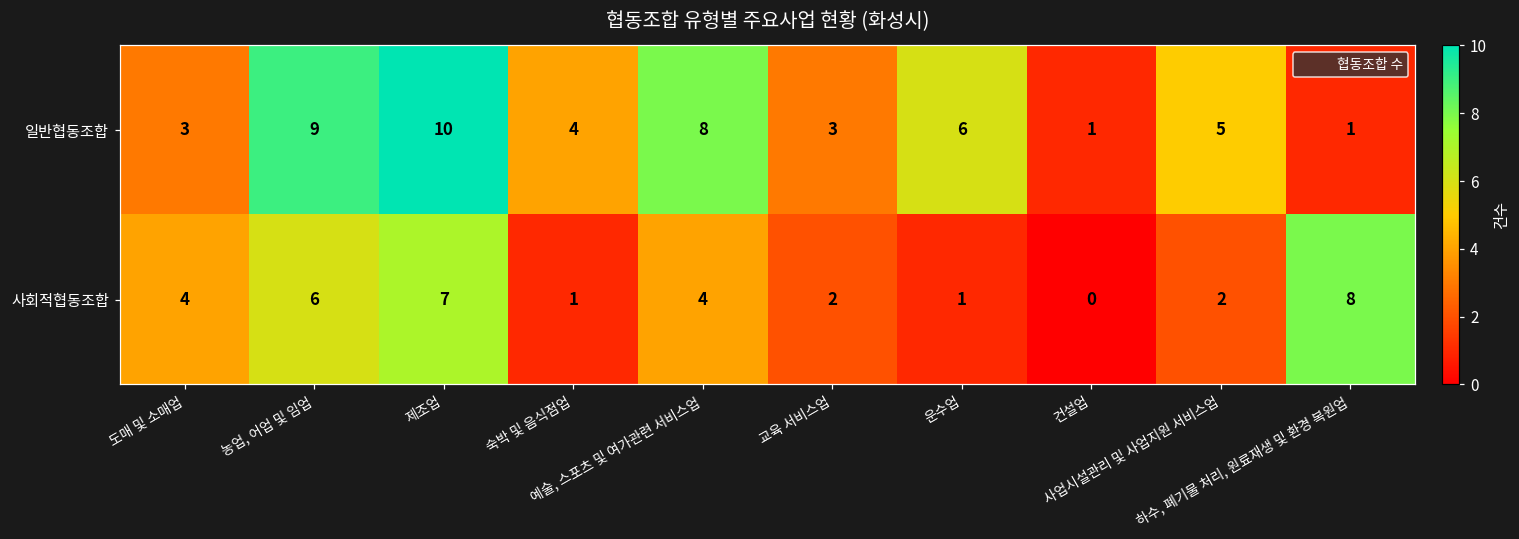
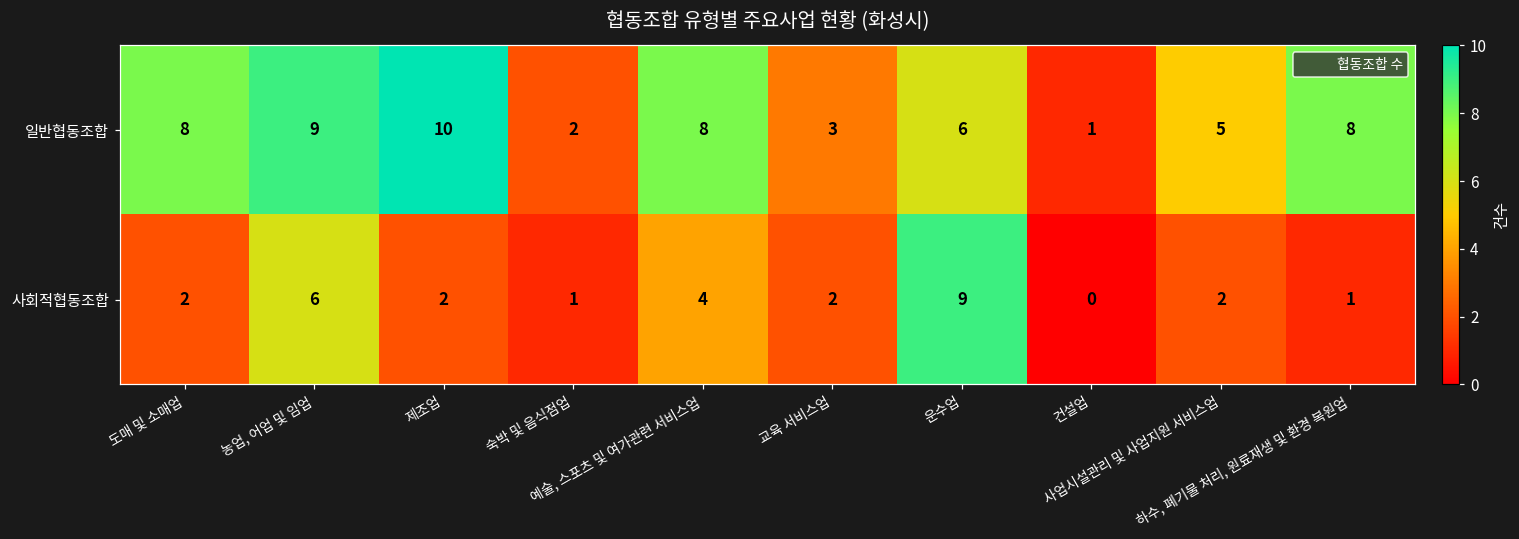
일반협동조합, 도매 및 소매업: 3 -> 8
일반협동조합, 숙박 및 음식점업: 4 -> 2
일반협동조합, 하수, 폐기물 처리, 원료재생 및 환경 복원업: 1 -> 8
사회적협동조합, 도매 및 소매업: 4 -> 2
사회적협동조합, 제조업: 7 -> 2
사회적협동조합, 운수업: 1 -> 9
사회적협동조합, 하수, 폐기물 처리, 원료재생 및 환경 복원업: 8 -> 1
